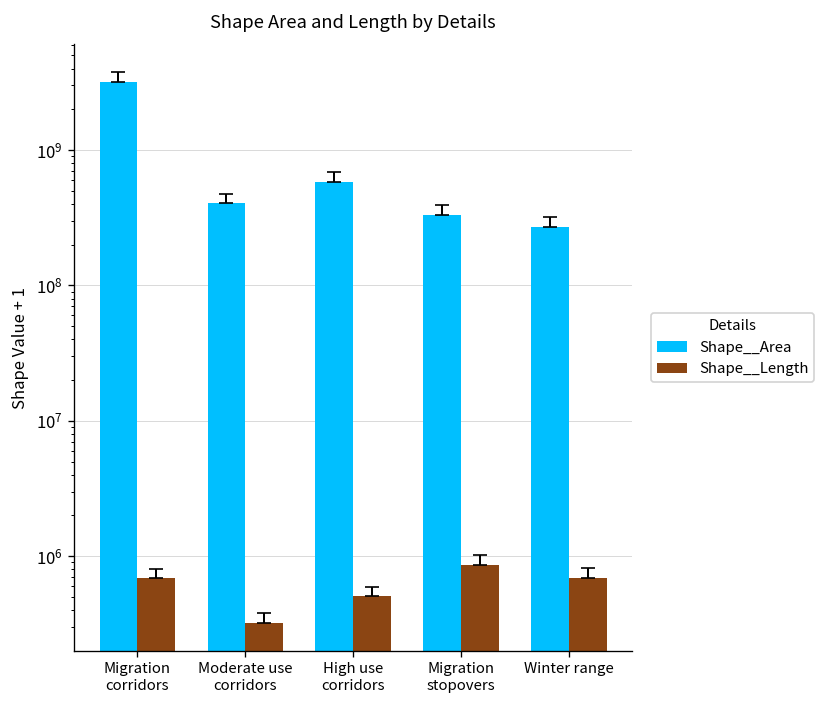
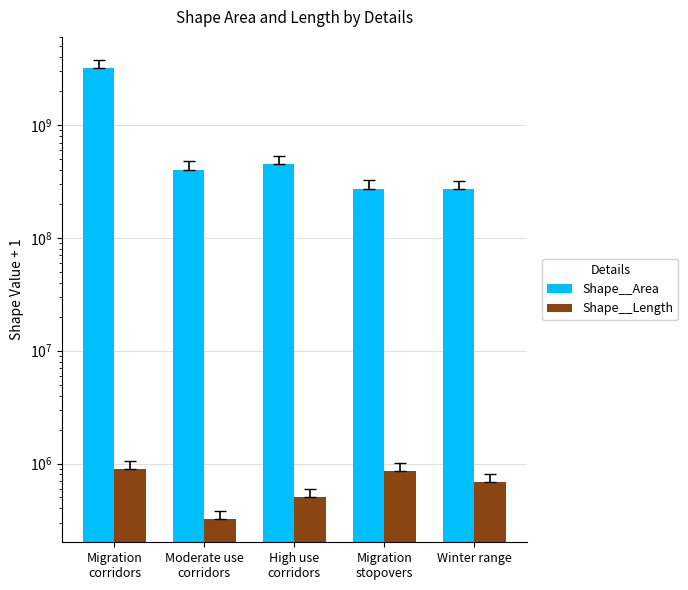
Shape__Length, Migration corridors: 700000 -> 900000
Shape__Area, High use corridors: 600000000 -> 450000000
Shape__Area, Migration stopovers: 330000000 -> 270000000
